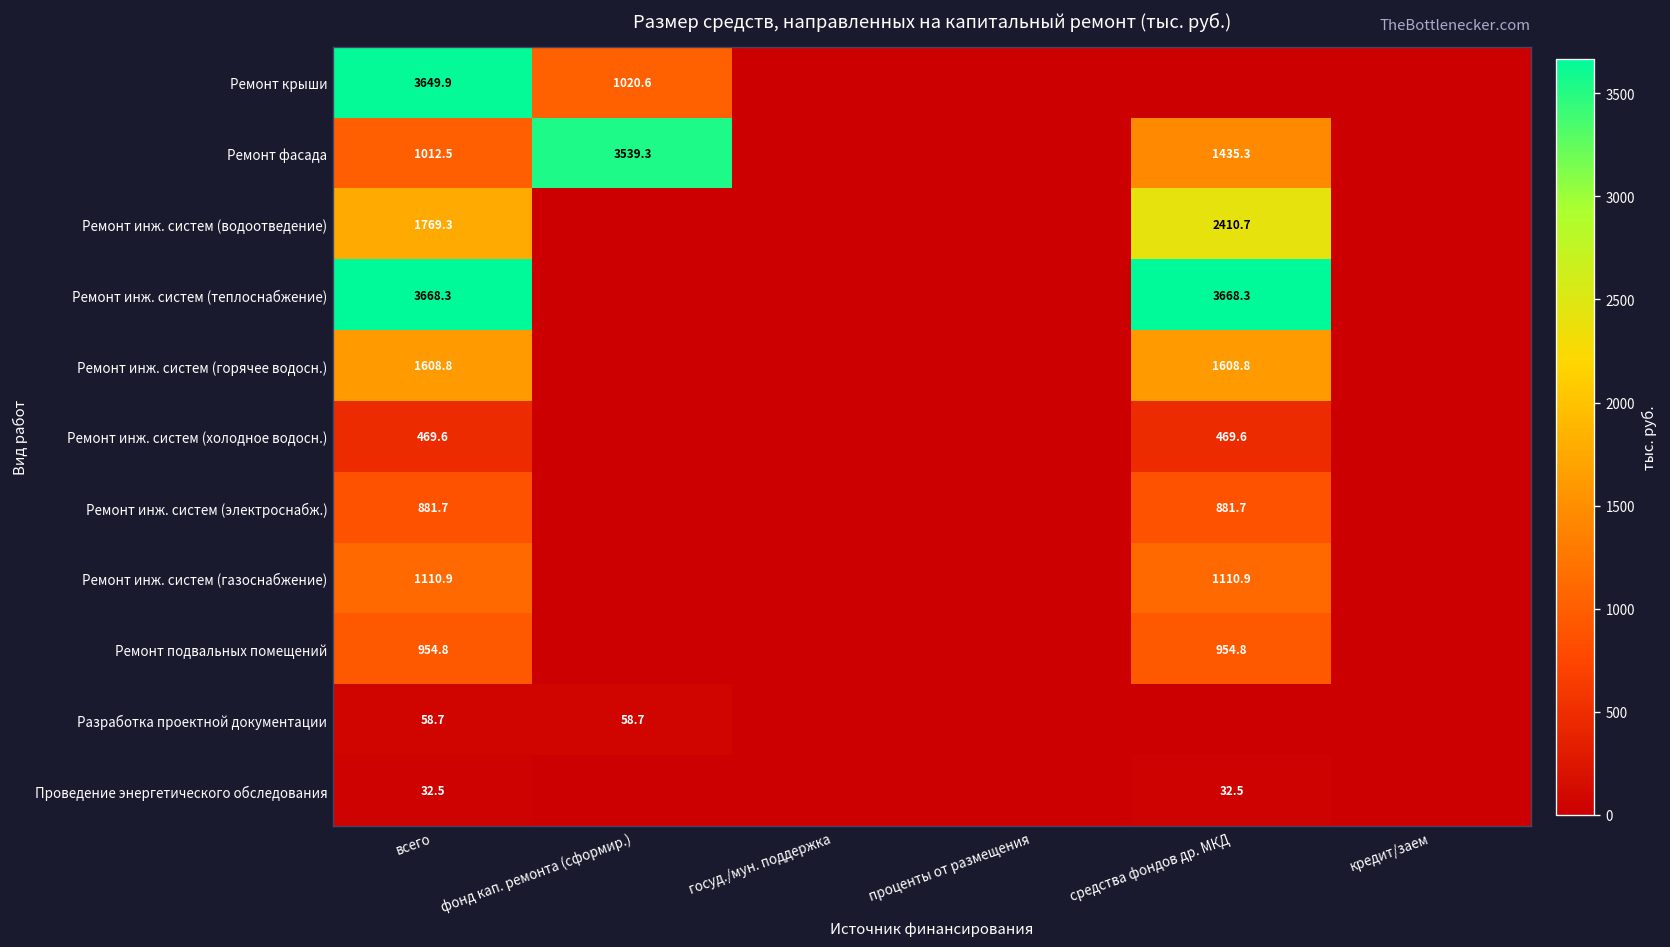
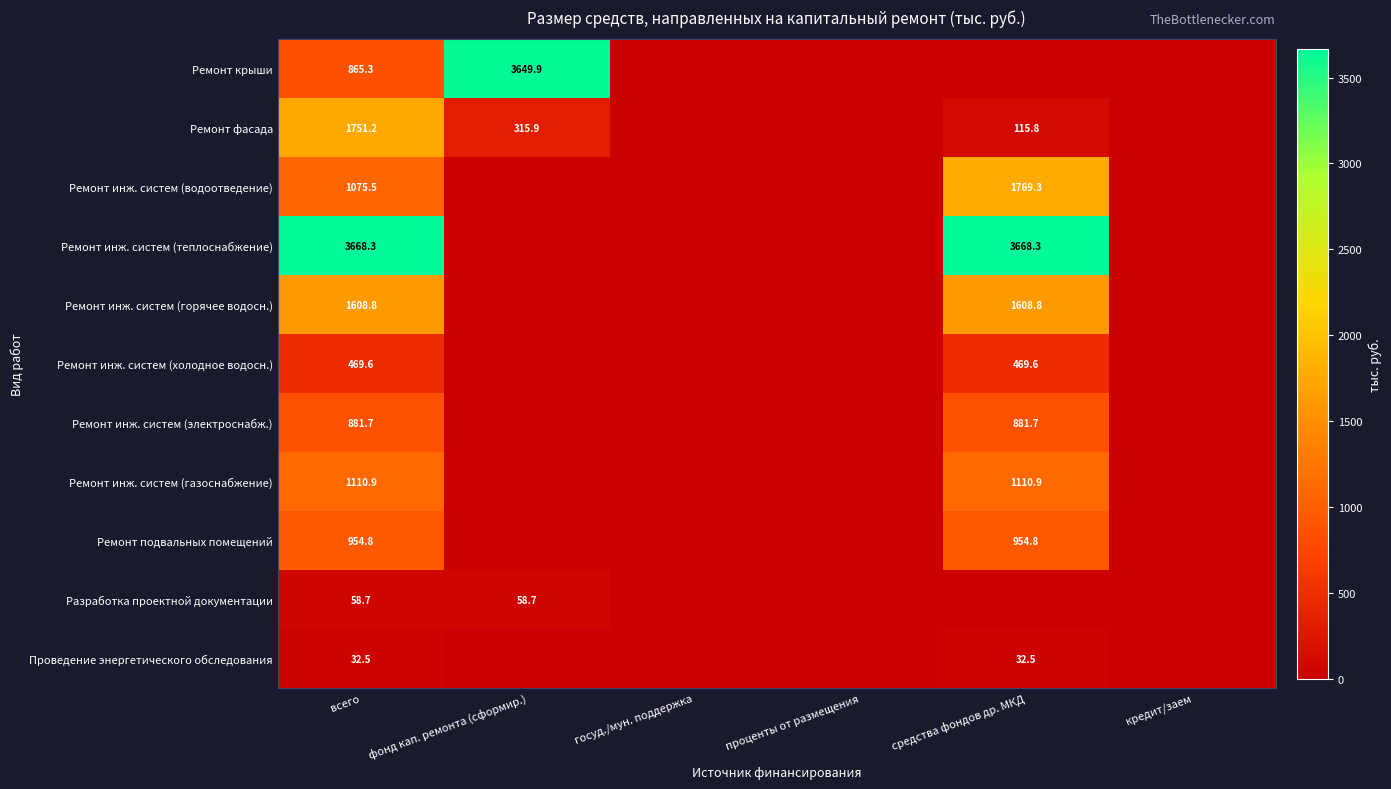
Ремонт крыши, всего: 3649.9 -> 865.3
Ремонт крыши, фонд кап. ремонта (сформир.): 1020.6 -> 3649.9
Ремонт фасада, всего: 1012.5 -> 1751.2
Ремонт фасада, фонд кап. ремонта (сформир.): 3539.3 -> 315.9
Ремонт фасада, средства фондов др. МКД: 1435.3 -> 115.8
Ремонт инж. систем (водоотведение), всего: 1769.3 -> 1075.5
Ремонт инж. систем (водоотведение), средства фондов др. МКД: 2410.7 -> 1769.3
